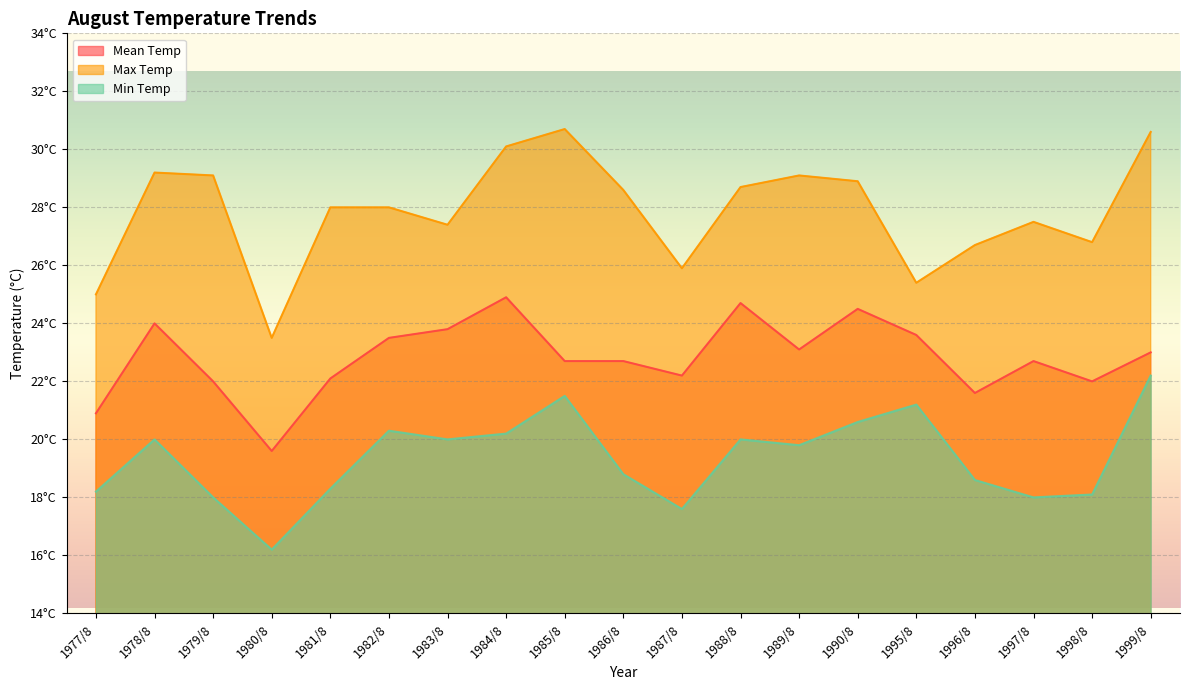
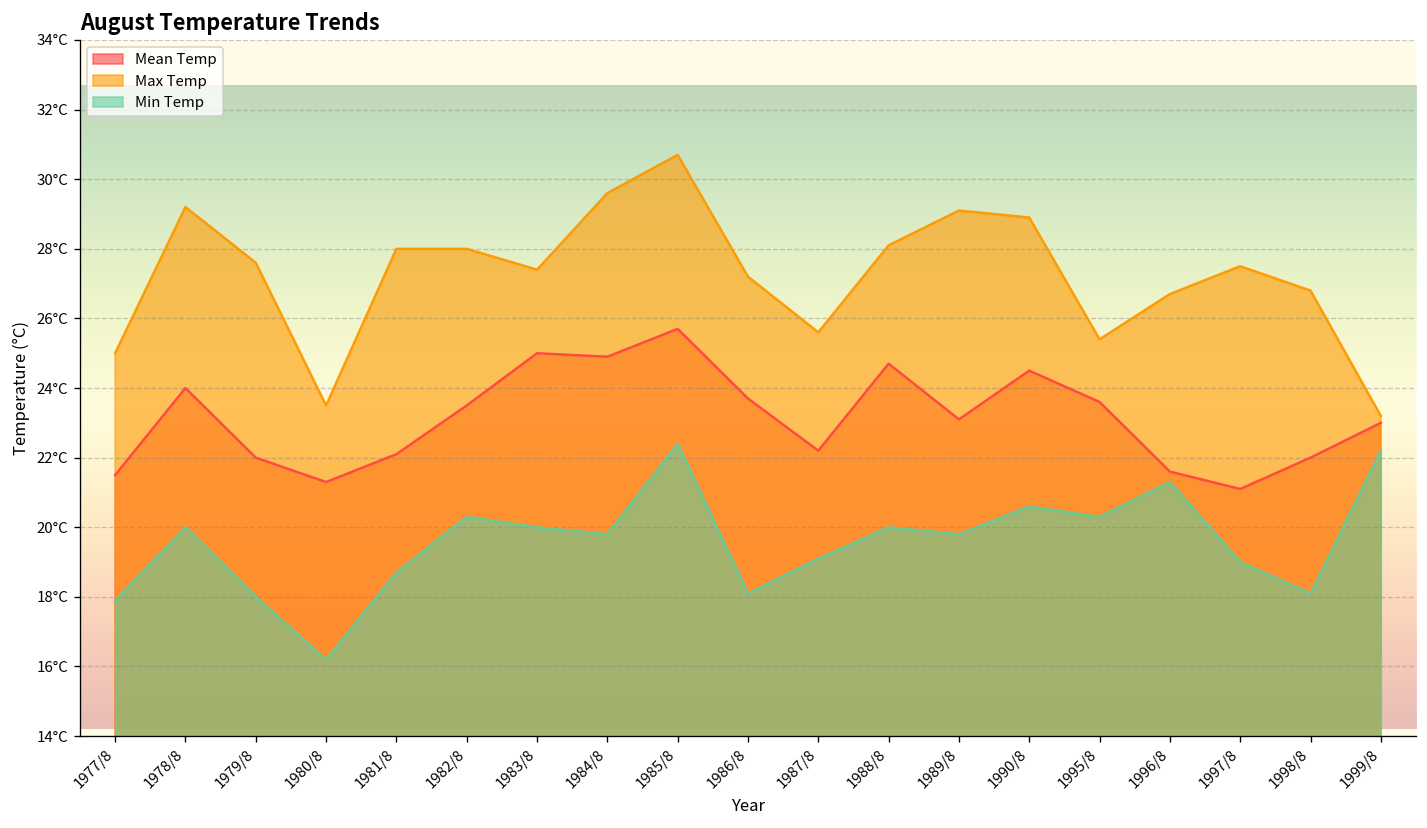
Mean Temp, 1977/8: 20.9°C -> 21.5°C
Min Temp, 1977/8: 18.2°C -> 17.9°C
Max Temp, 1979/8: 29.1°C -> 27.6°C
Mean Temp, 1980/8: 19.6°C -> 21.3°C
Min Temp, 1981/8: 18.3°C -> 18.7°C
Mean Temp, 1983/8: 23.8°C -> 25.0°C
Max Temp, 1984/8: 30.1°C -> 29.6°C
Min Temp, 1984/8: 20.2°C -> 19.8°C
Mean Temp, 1985/8: 22.7°C -> 25.7°C
Min Temp, 1985/8: 21.5°C -> 22.4°C
Mean Temp, 1986/8: 22.7°C -> 23.7°C
Max Temp, 1986/8: 28.6°C -> 27.2°C
Min Temp, 1986/8: 18.8°C -> 18.1°C
Max Temp, 1987/8: 25.9°C -> 25.6°C
Min Temp, 1987/8: 17.6°C -> 19.1°C
Max Temp, 1988/8: 28.7°C -> 28.1°C
Min Temp, 1995/8: 21.2°C -> 20.3°C
Min Temp, 1996/8: 18.6°C -> 21.3°C
Mean Temp, 1997/8: 22.7°C -> 21.1°C
Min Temp, 1997/8: 18°C -> 19°C
Max Temp, 1999/8: 30.6°C -> 23.2°C
